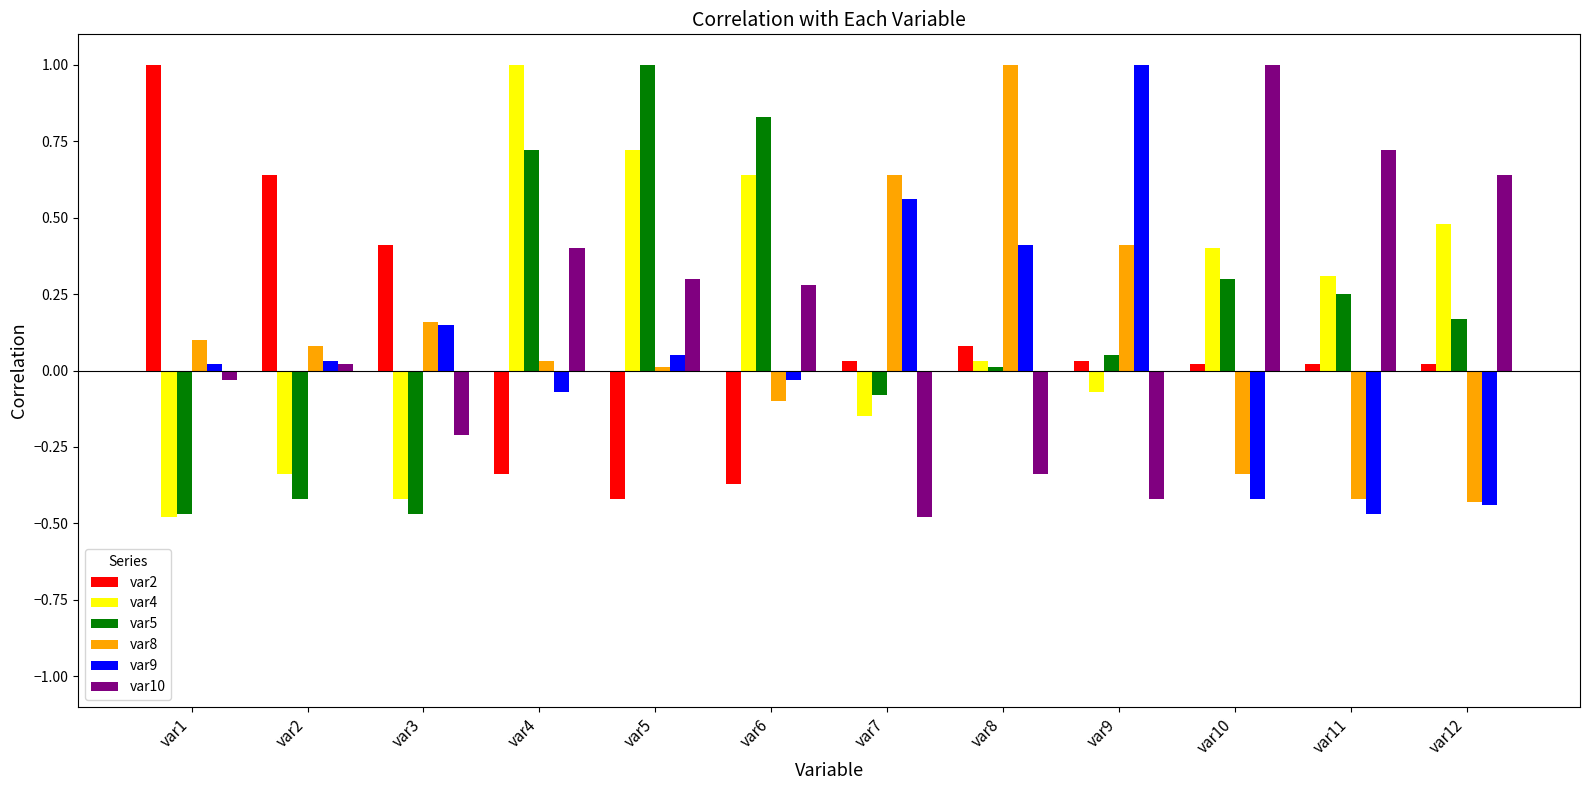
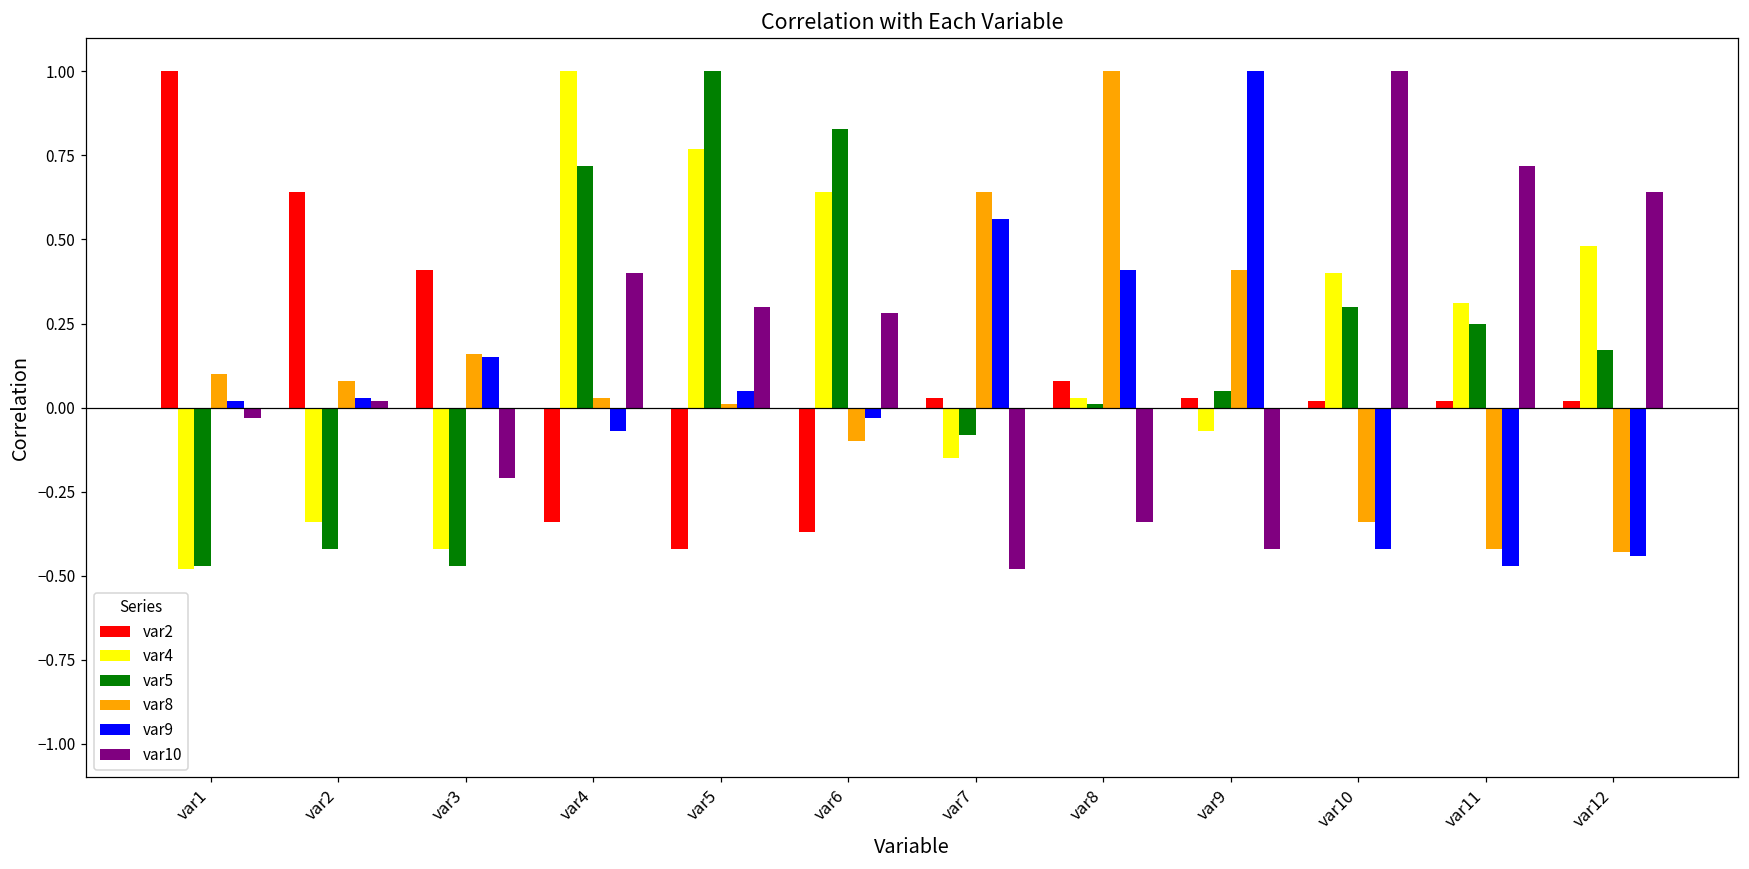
var4, var5: 0.72 -> 0.77
